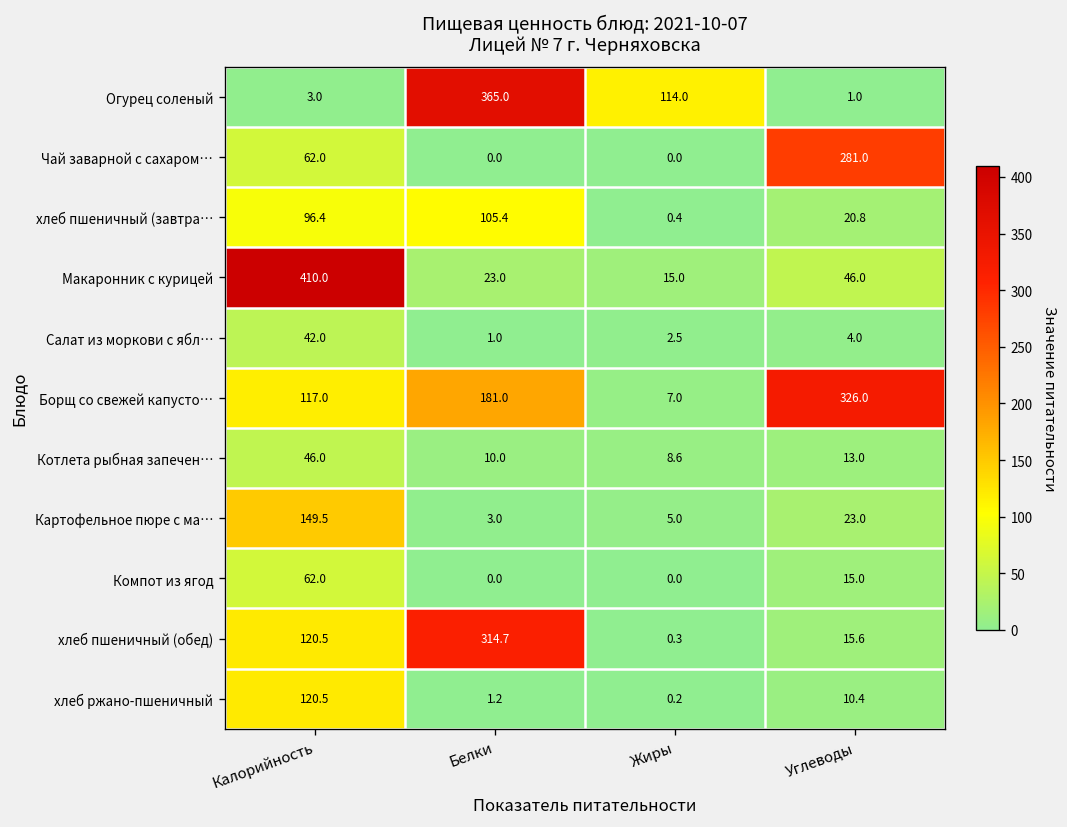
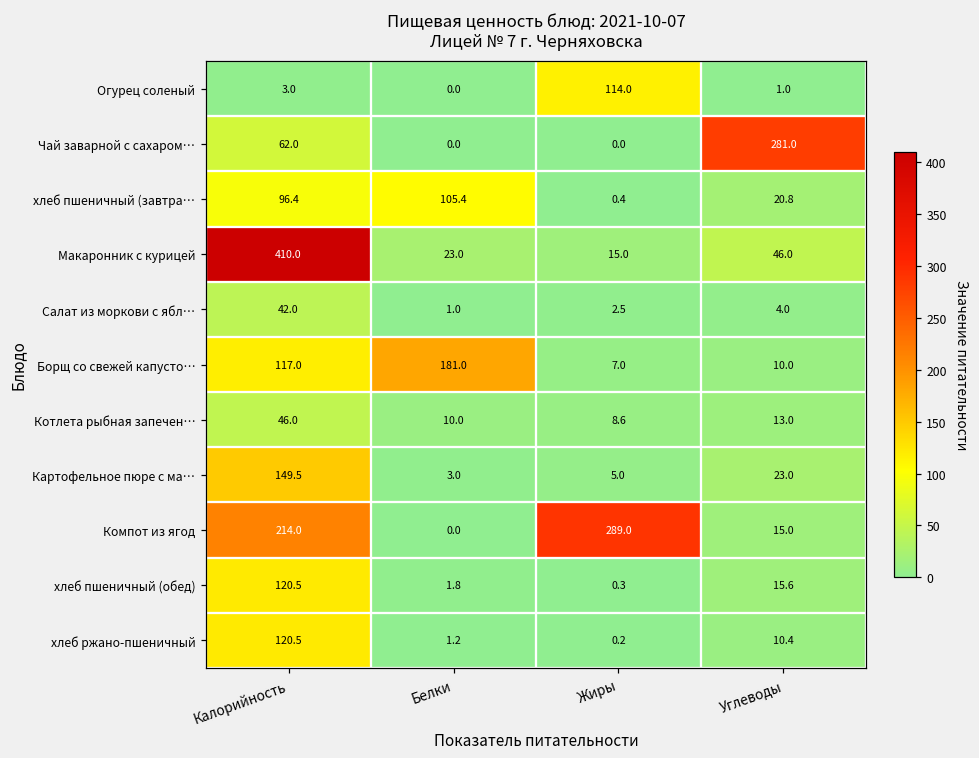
Огурец соленый, Белки: 365.0 -> 0.0
Борщ со свежей капусто…, Углеводы: 326.0 -> 10.0
Компот из ягод, Калорийность: 62.0 -> 214.0
Компот из ягод, Жиры: 0.0 -> 289.0
хлеб пшеничный (обед), Белки: 314.7 -> 1.8
